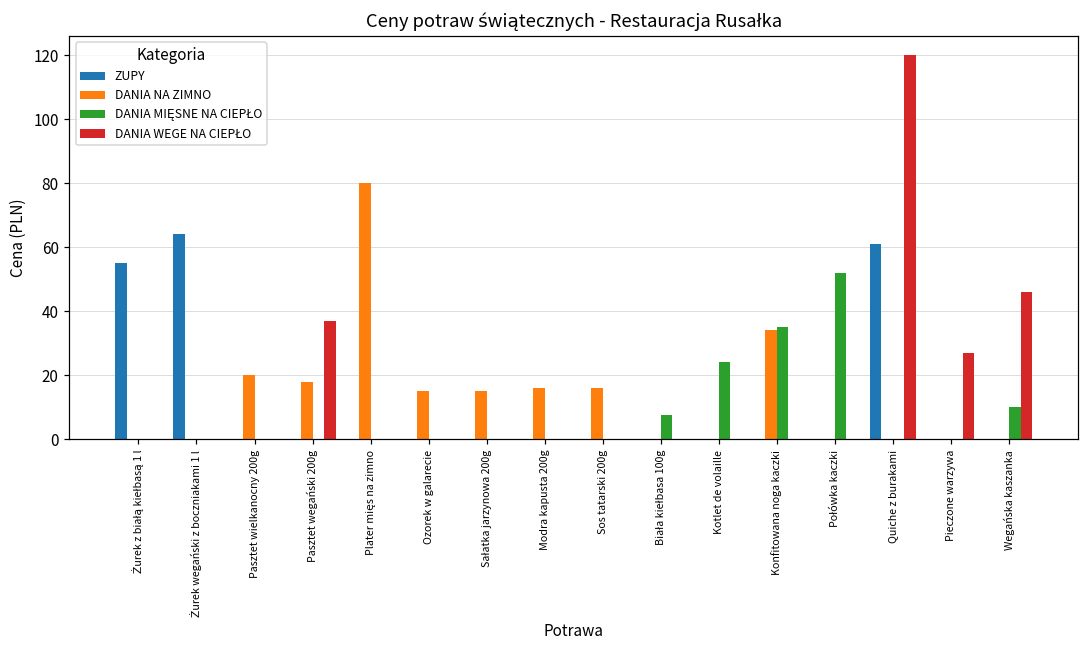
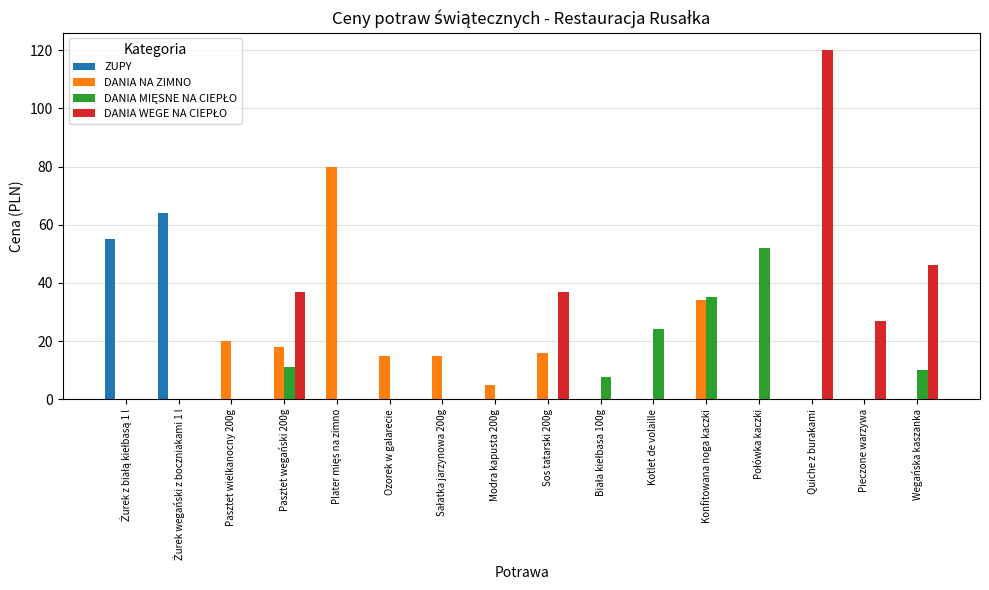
DANIA MIĘSNE NA CIEPŁO, Pasztet wegański 200g: 0 -> 11
DANIA NA ZIMNO, Modra kapusta 200g: 16 -> 5
DANIA WEGE NA CIEPŁO, Sos tatarski 200g: 0 -> 37
ZUPY, Quiche z burakami: 61 -> 0
